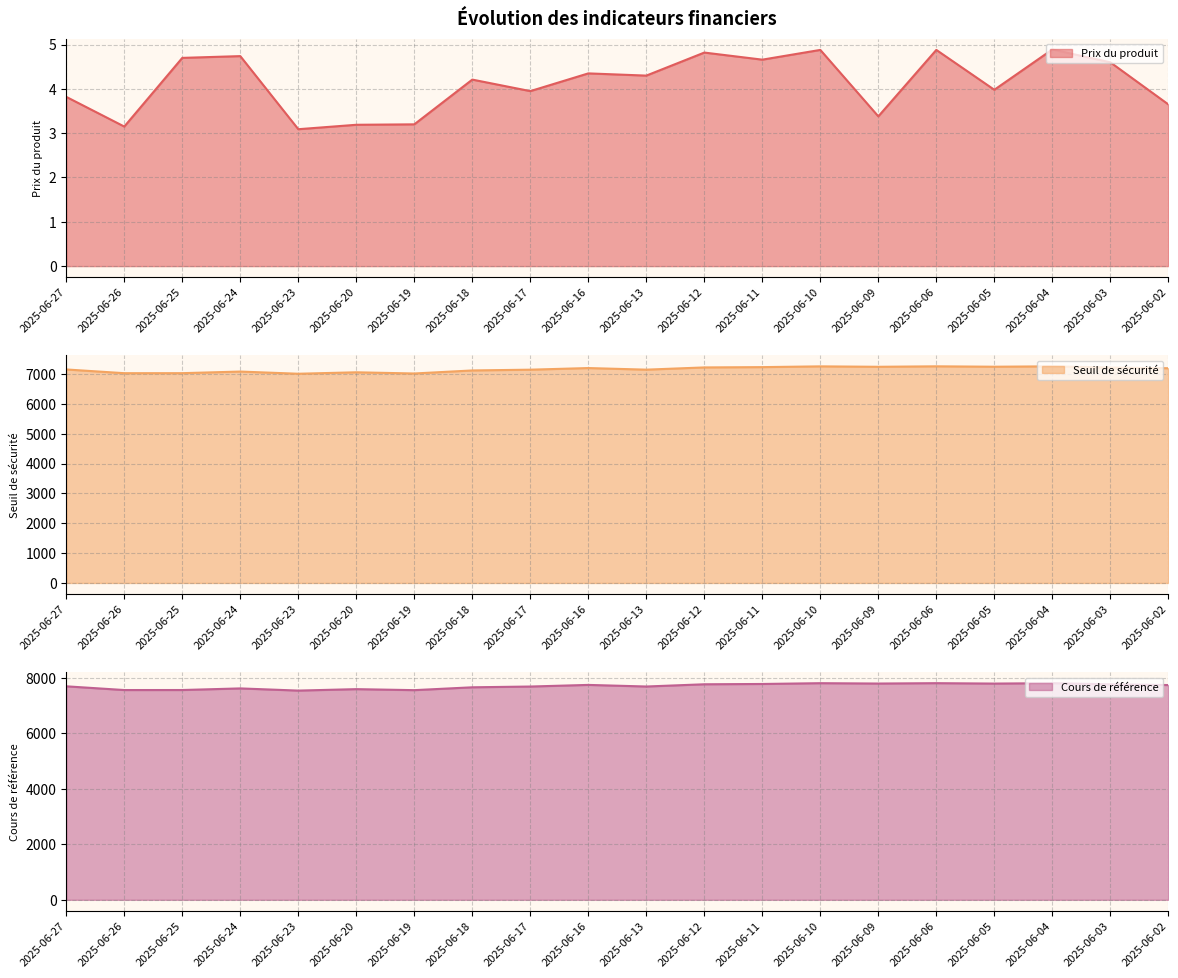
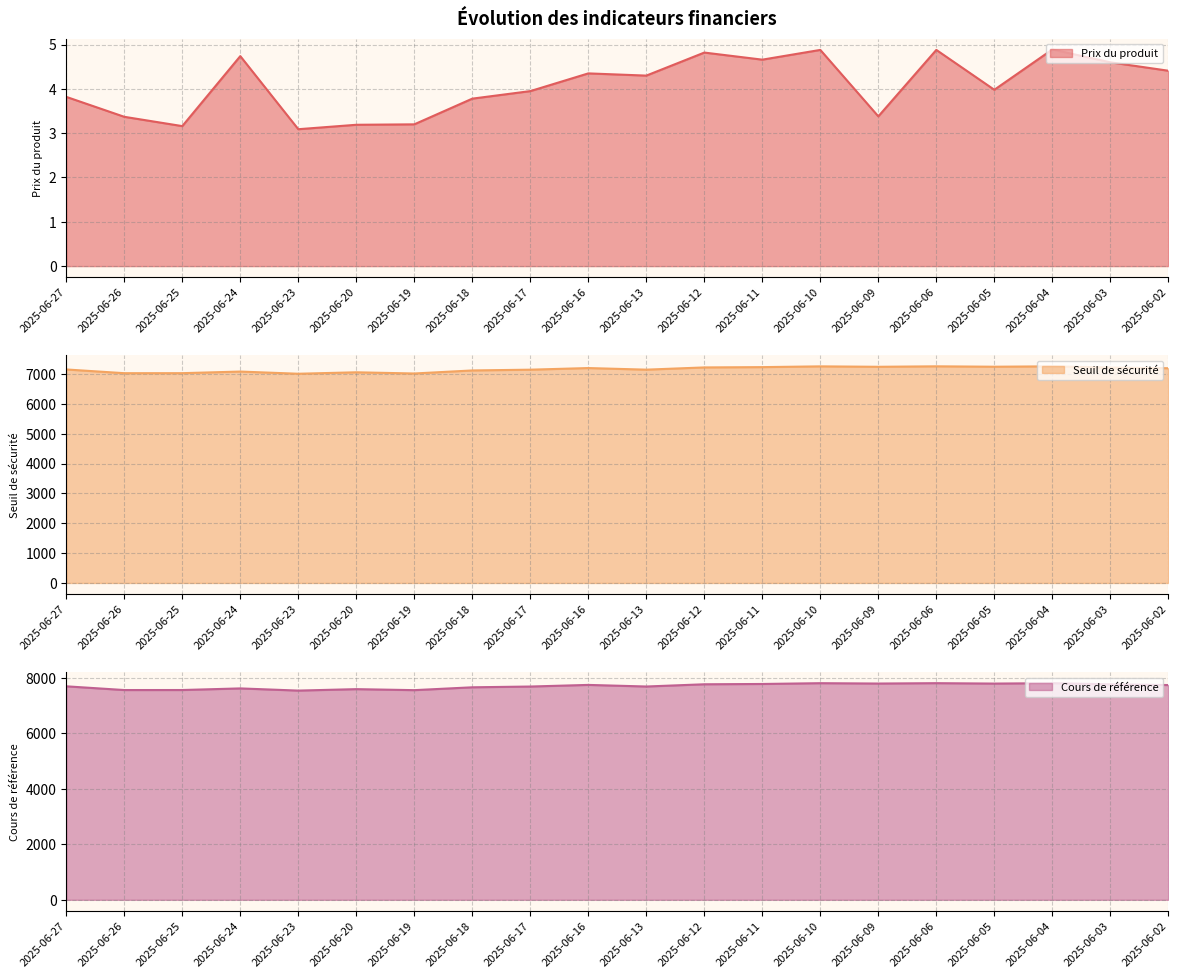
Évolution des indicateurs financiers, 2025-06-26: 3.2 -> 3.4
Évolution des indicateurs financiers, 2025-06-25: 4.7 -> 3.2
Évolution des indicateurs financiers, 2025-06-18: 4.2 -> 3.8
Évolution des indicateurs financiers, 2025-06-02: 3.7 -> 4.4
